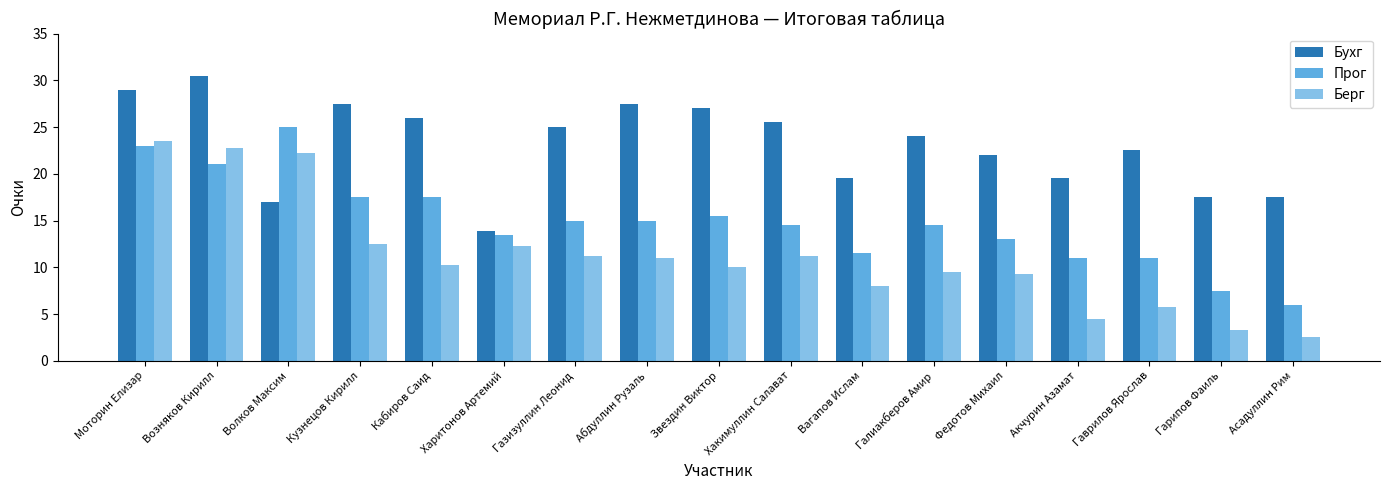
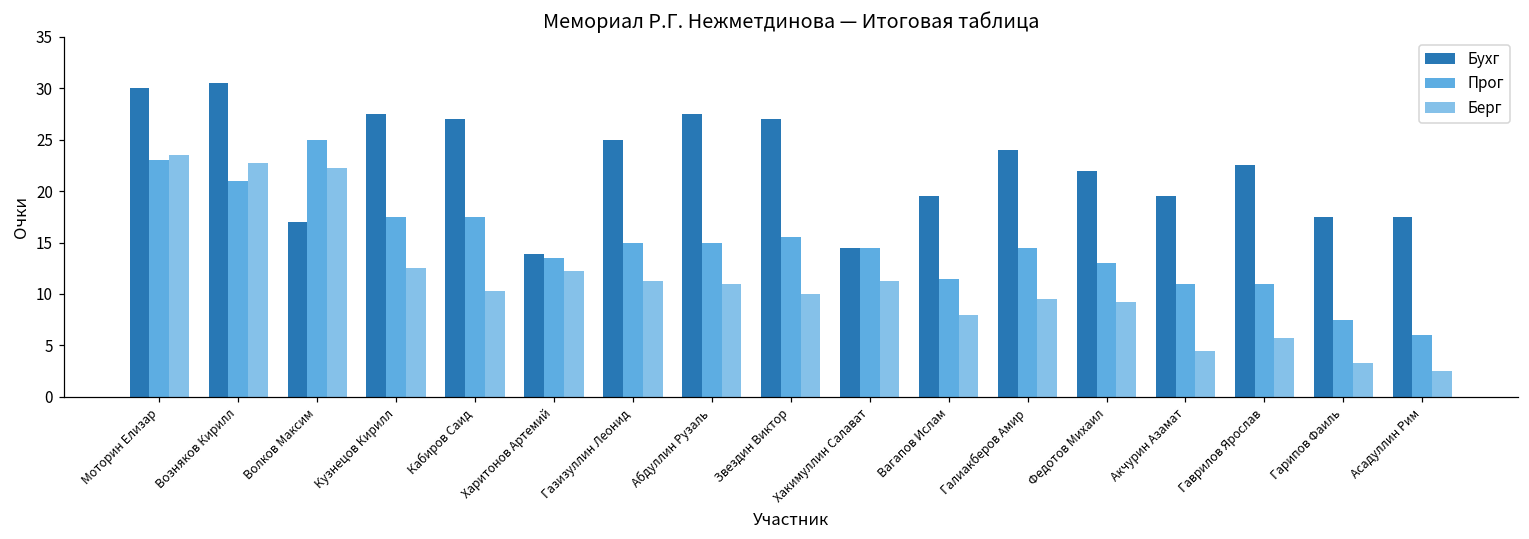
Бухг, Моторин Елизар: 29 -> 30
Бухг, Кабиров Саид: 26 -> 27
Бухг, Хакимуллин Салават: 26 -> 15
